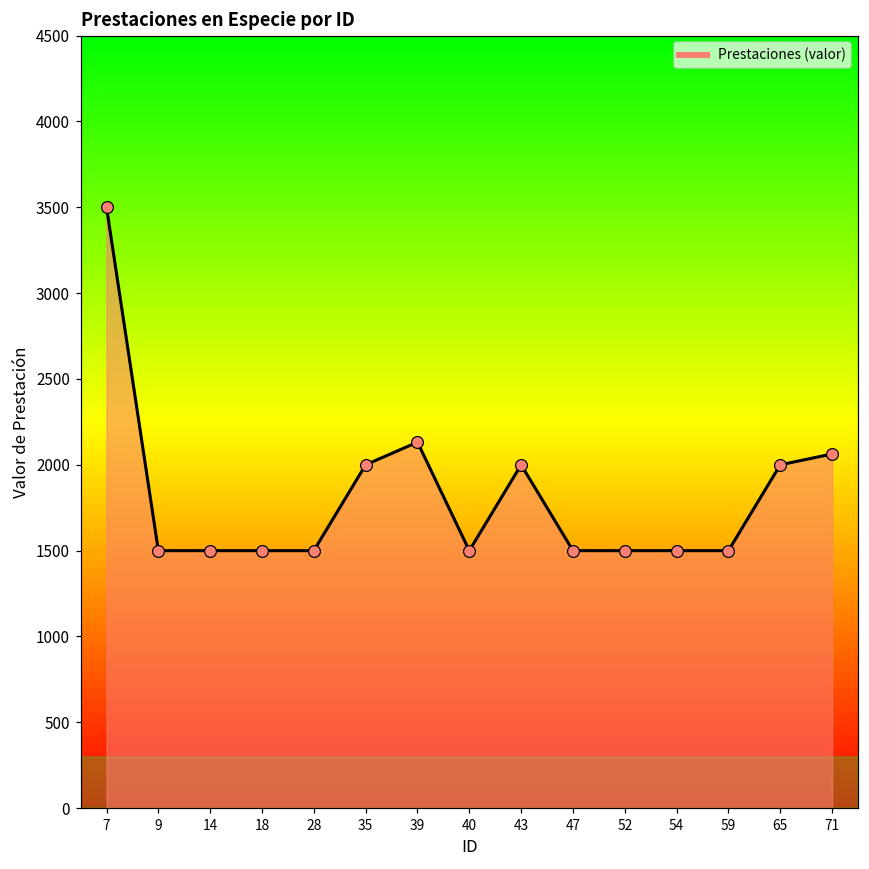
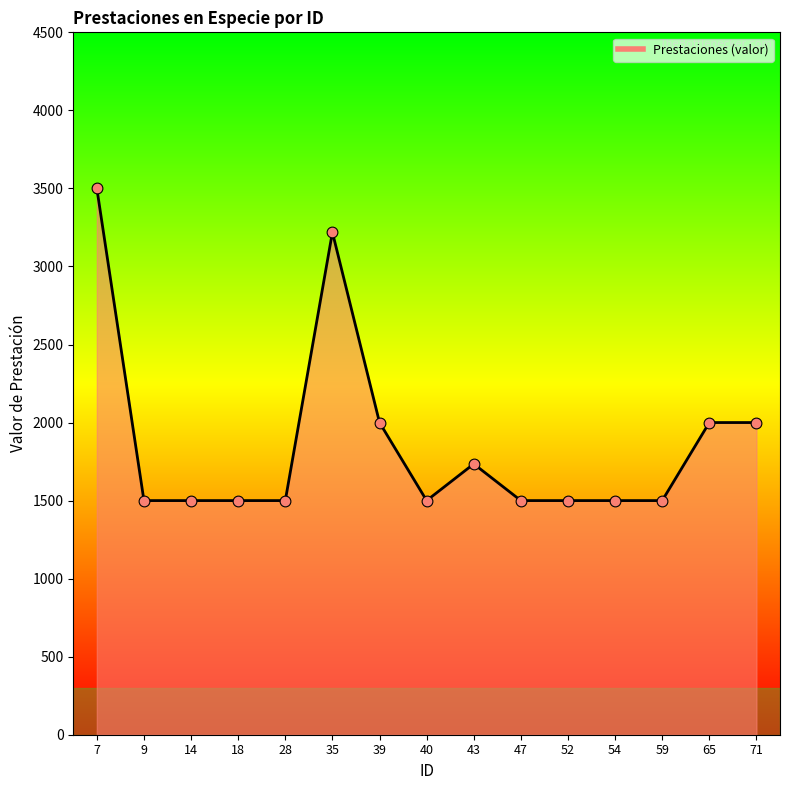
35: 2000 -> 3220
39: 2130 -> 2000
43: 2000 -> 1740
71: 2060 -> 2000
